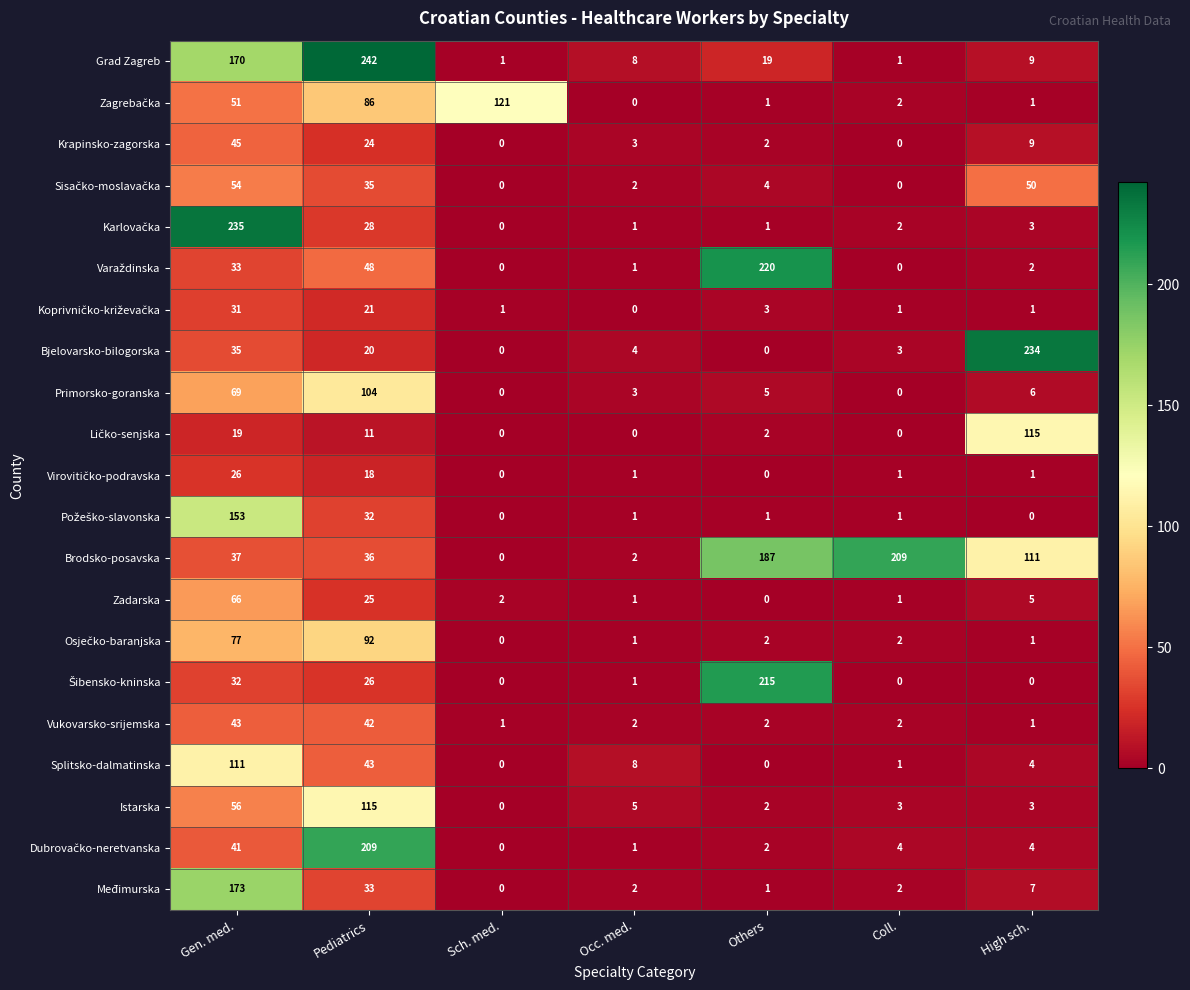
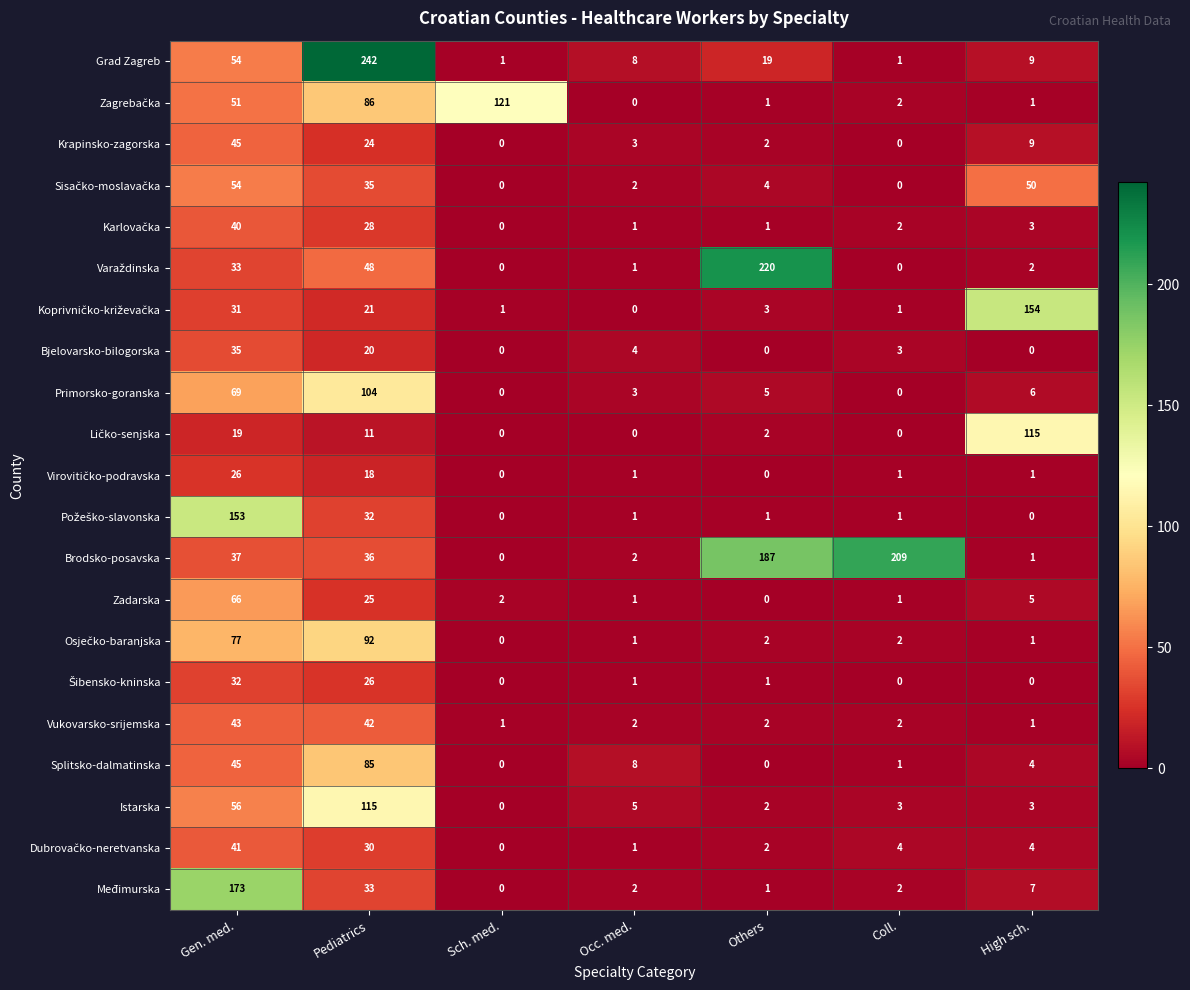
Grad Zagreb, Gen. med.: 170 -> 54
Karlovačka, Gen. med.: 235 -> 40
Koprivničko-križevačka, High sch.: 1 -> 154
Bjelovarsko-bilogorska, High sch.: 234 -> 0
Brodsko-posavska, High sch.: 111 -> 1
Šibensko-kninska, Others: 215 -> 1
Splitsko-dalmatinska, Gen. med.: 111 -> 45
Splitsko-dalmatinska, Pediatrics: 43 -> 85
Dubrovačko-neretvanska, Pediatrics: 209 -> 30
